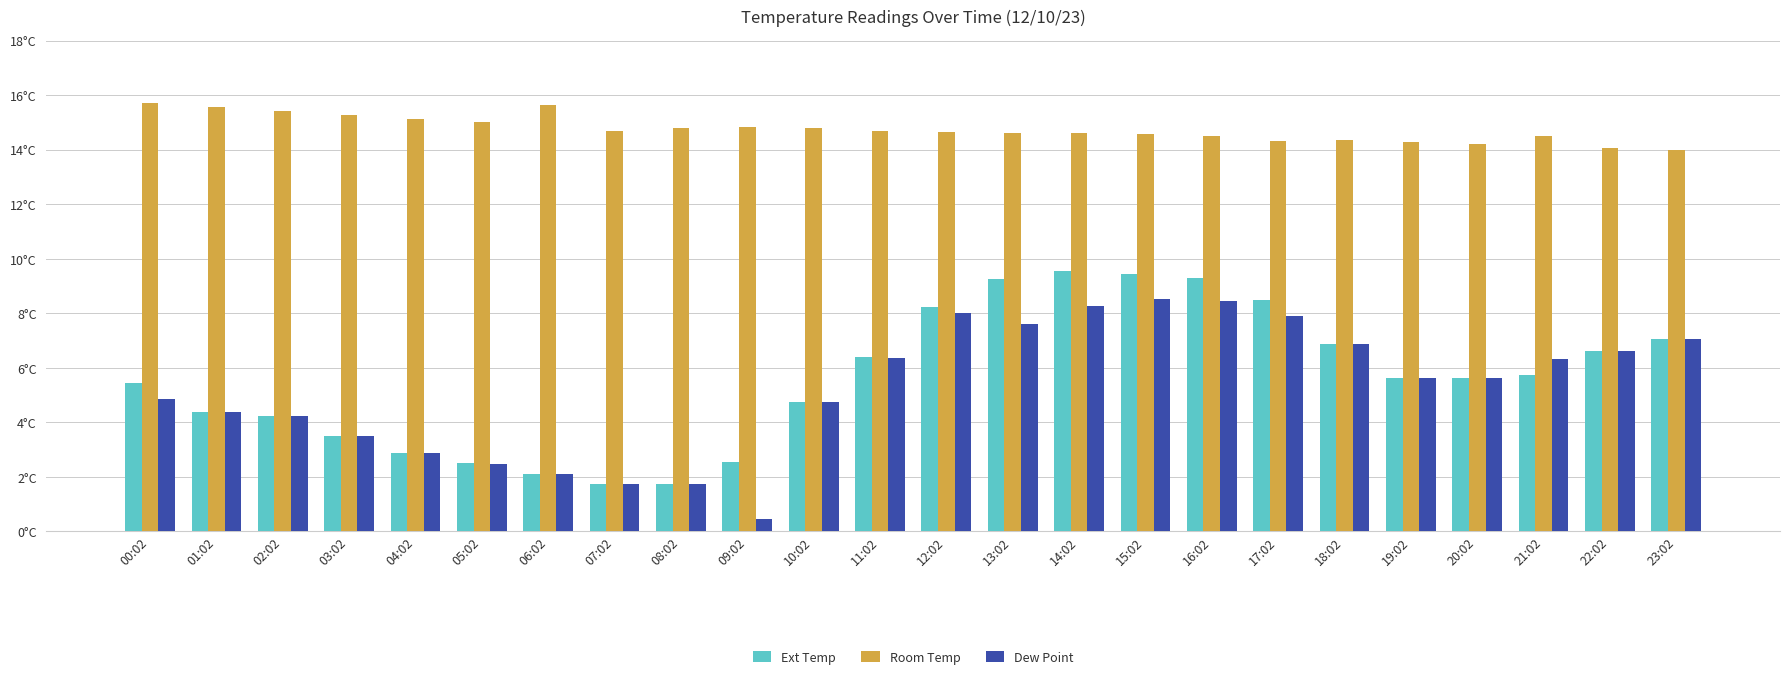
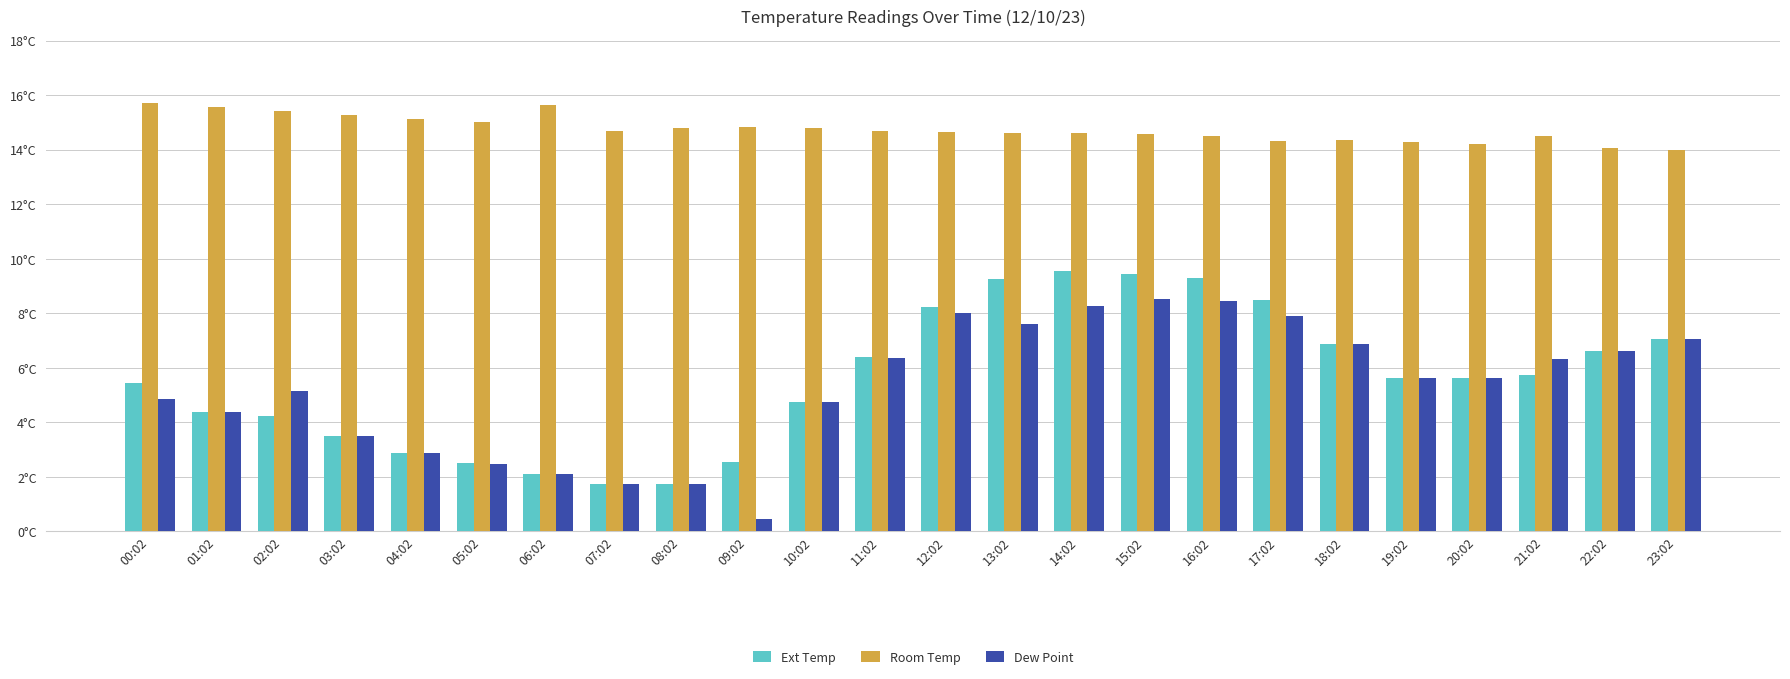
Dew Point, 02:02: 4.2°C -> 5.2°C
